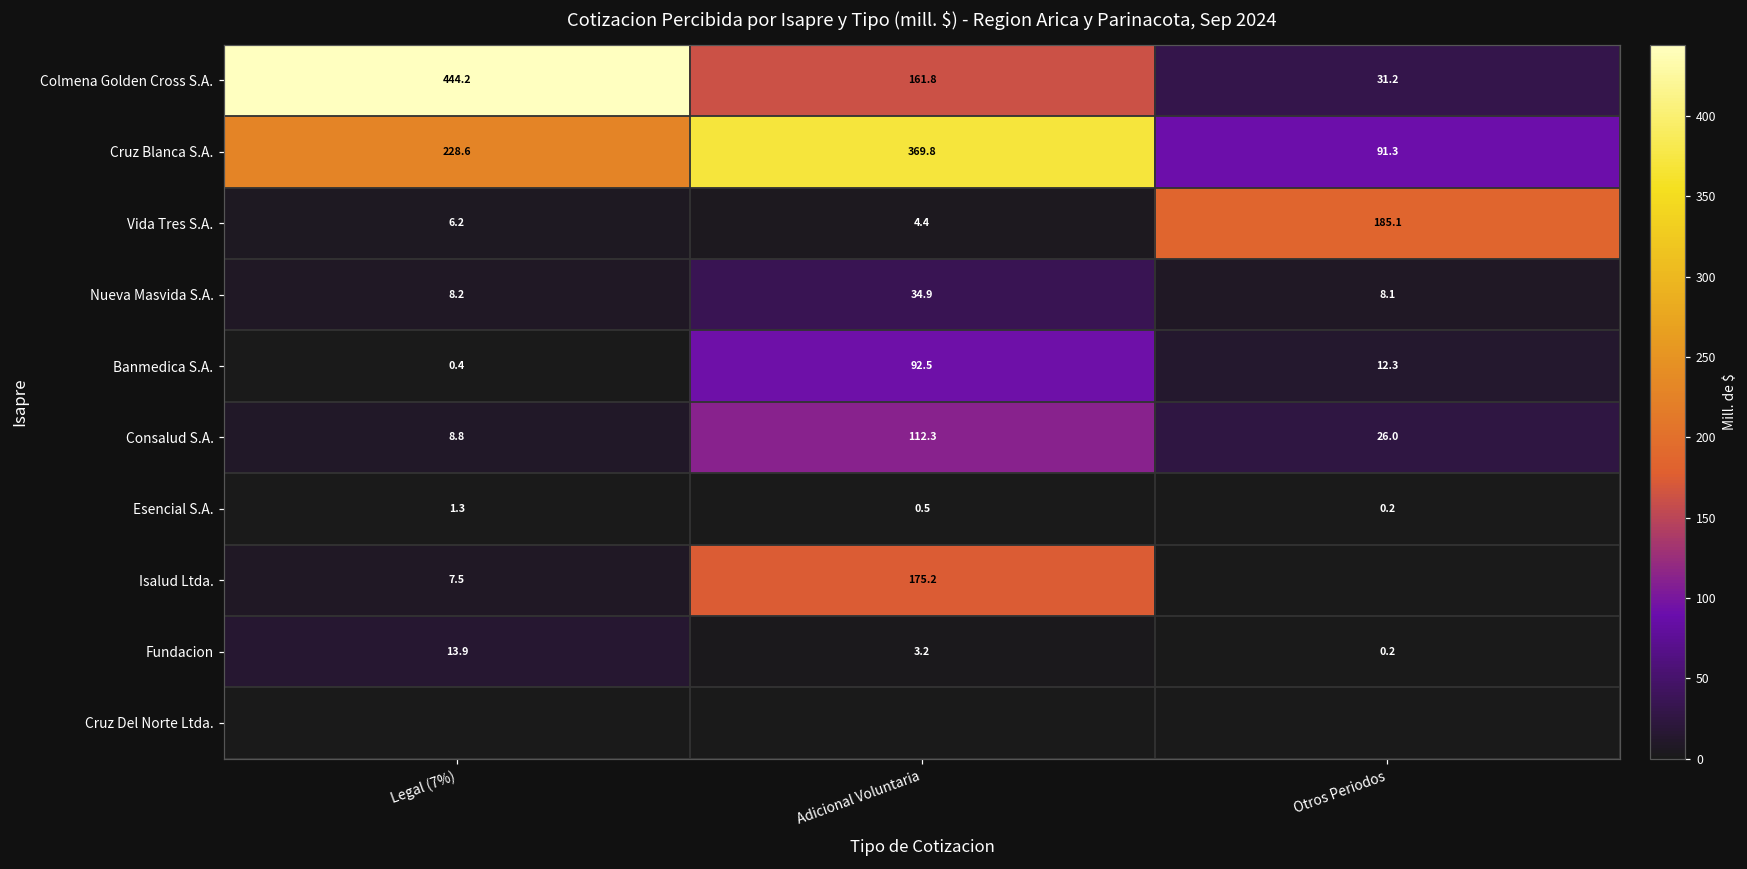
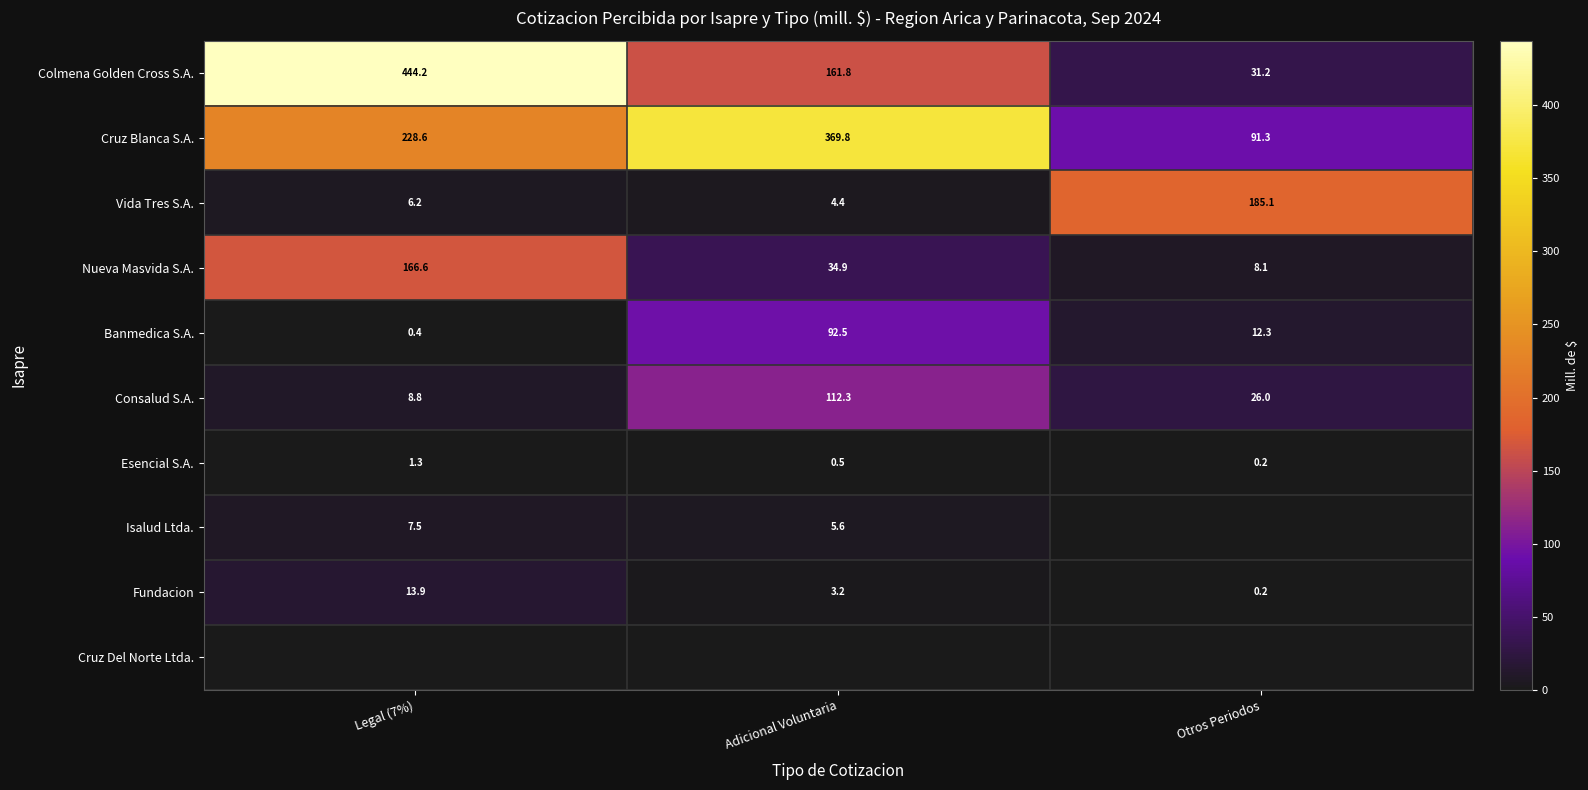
Nueva Masvida S.A., Legal (7%): 8.2 -> 166.6
Isalud Ltda., Adicional Voluntaria: 175.2 -> 5.6
